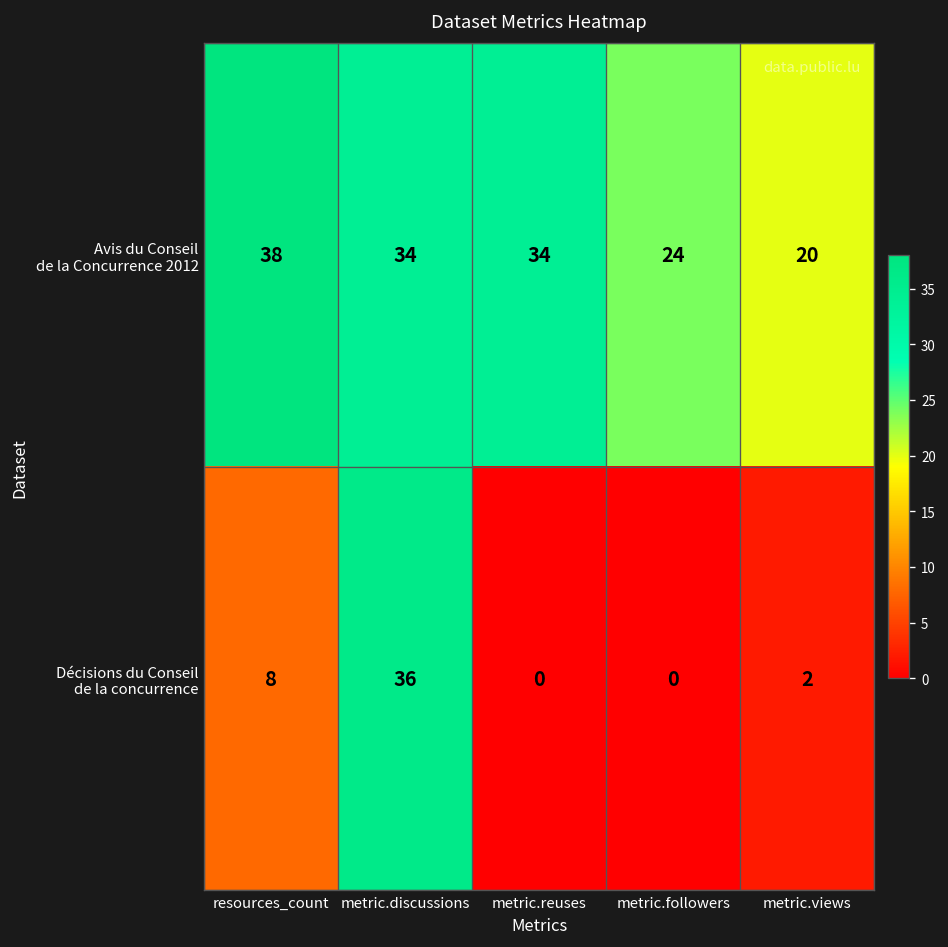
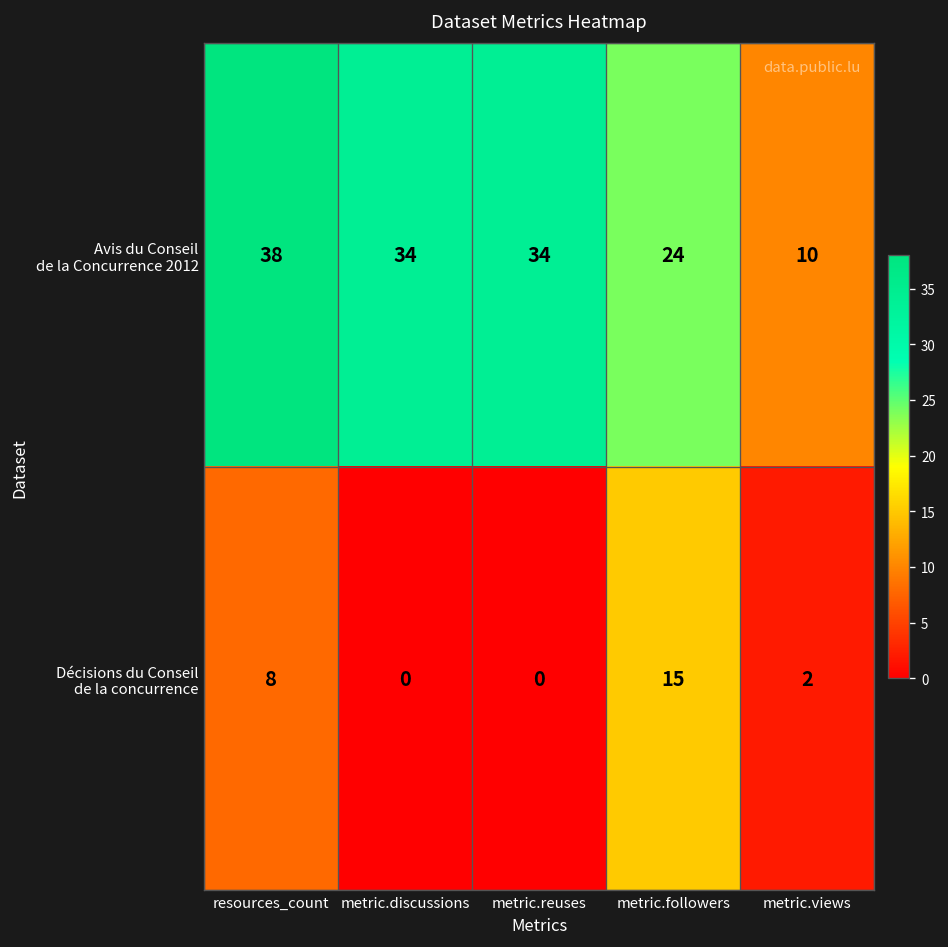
Avis du Conseil de la Concurrence 2012, metric.views: 20 -> 10
Décisions du Conseil de la concurrence, metric.discussions: 36 -> 0
Décisions du Conseil de la concurrence, metric.followers: 0 -> 15
